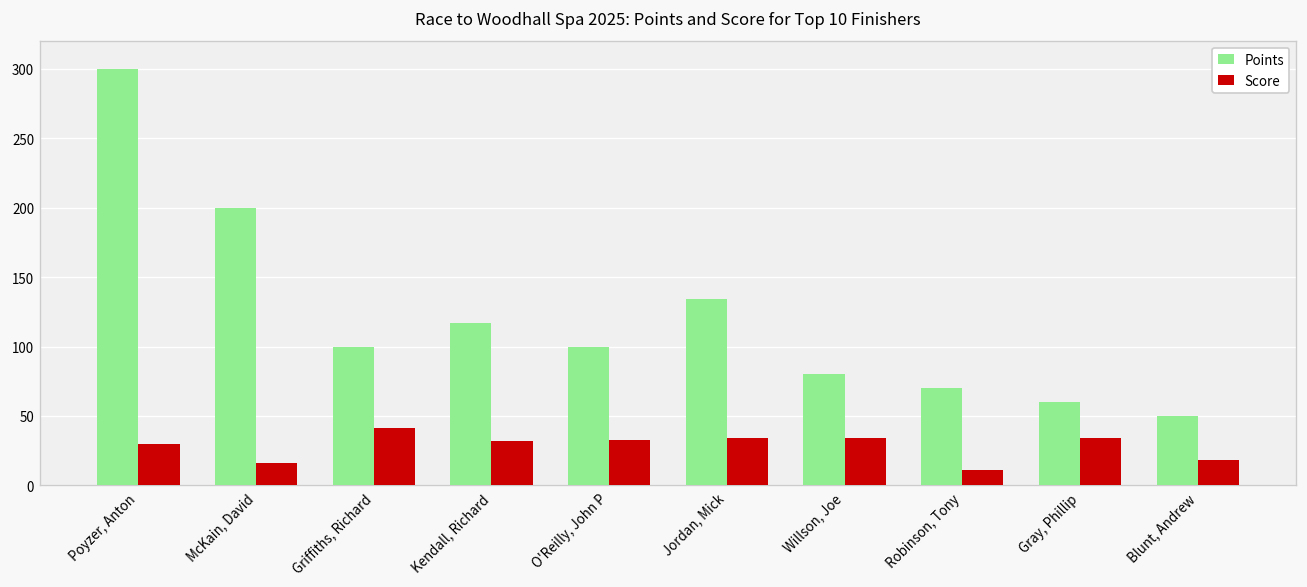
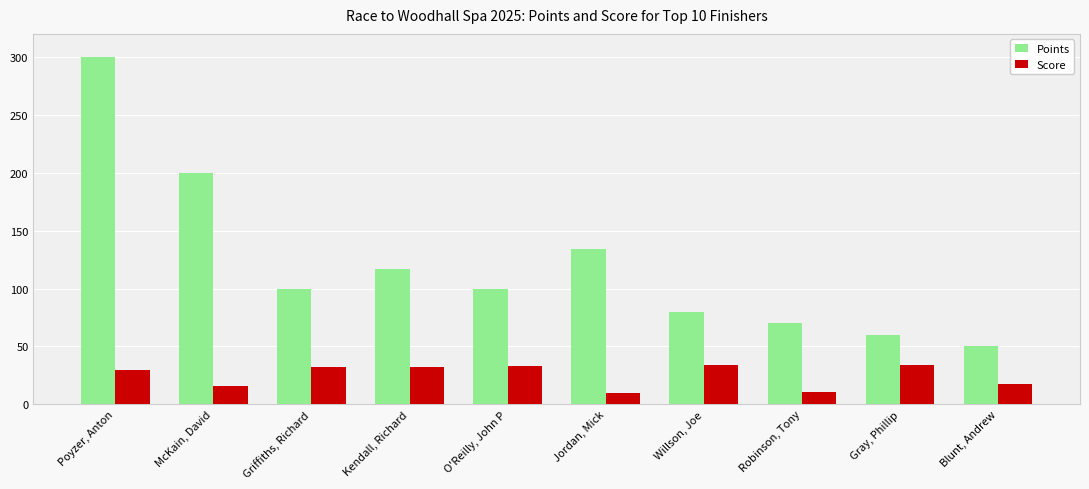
Score, Griffiths, Richard: 41 -> 32
Score, Jordan, Mick: 34 -> 10
